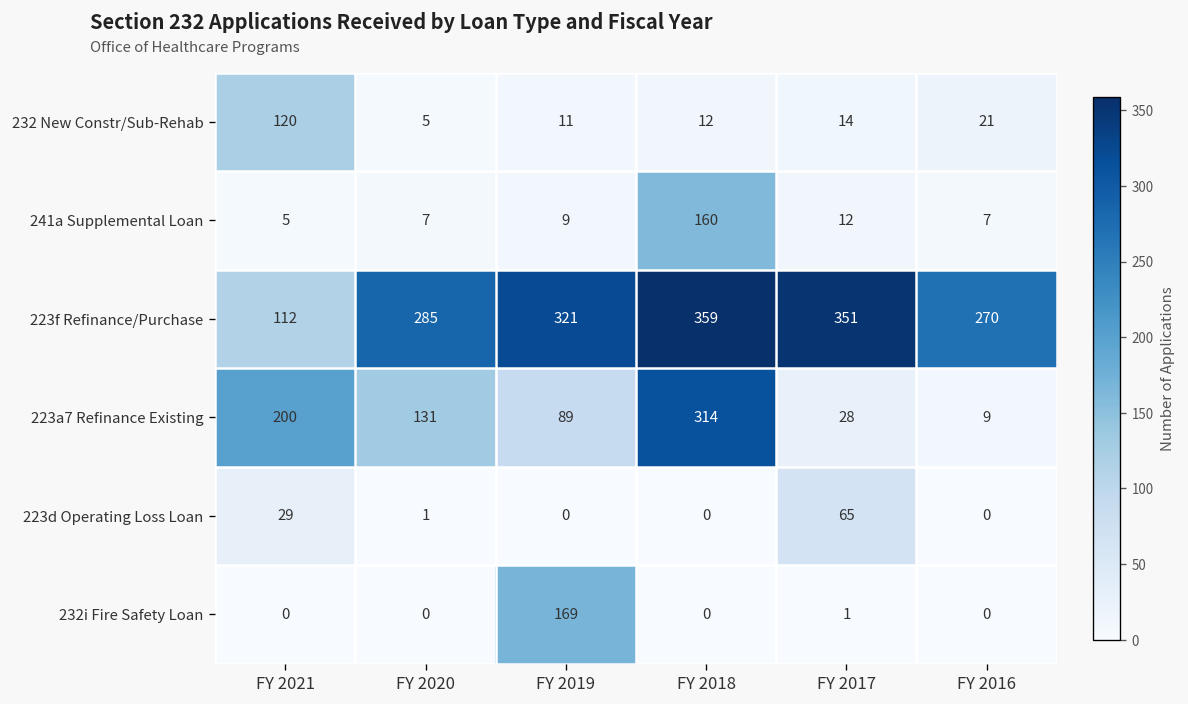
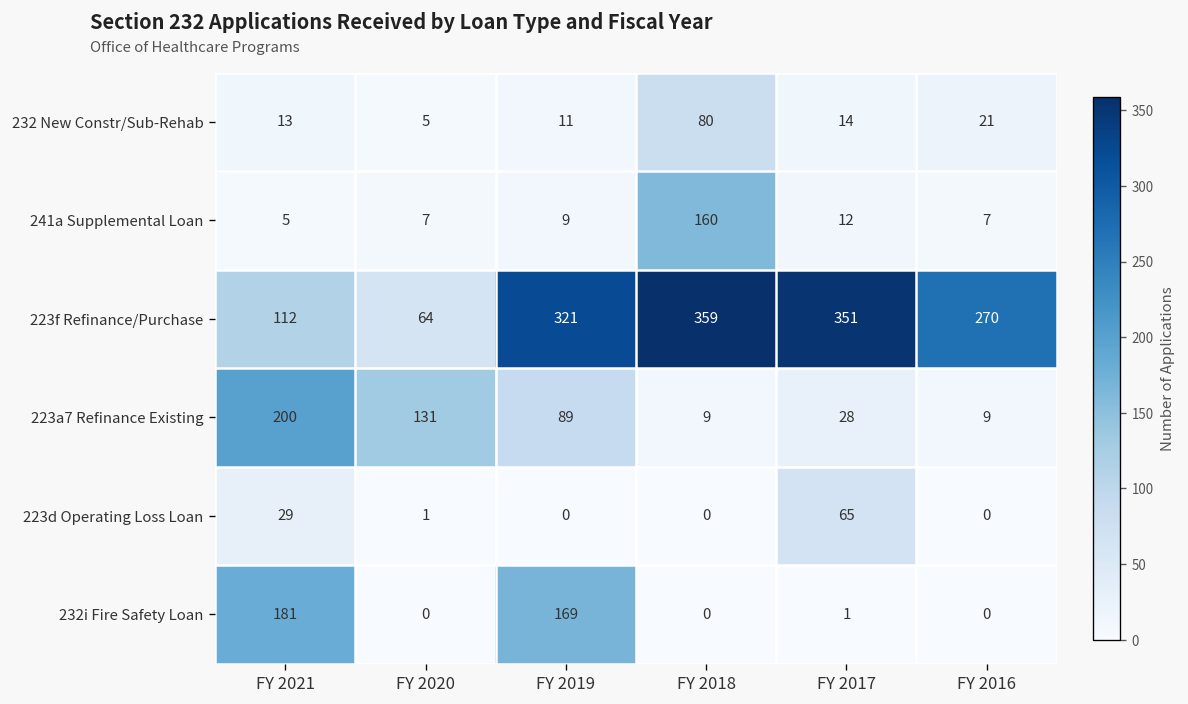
232 New Constr/Sub-Rehab, FY 2021: 120 -> 13
232 New Constr/Sub-Rehab, FY 2018: 12 -> 80
223f Refinance/Purchase, FY 2020: 285 -> 64
223a7 Refinance Existing, FY 2018: 314 -> 9
232i Fire Safety Loan, FY 2021: 0 -> 181
